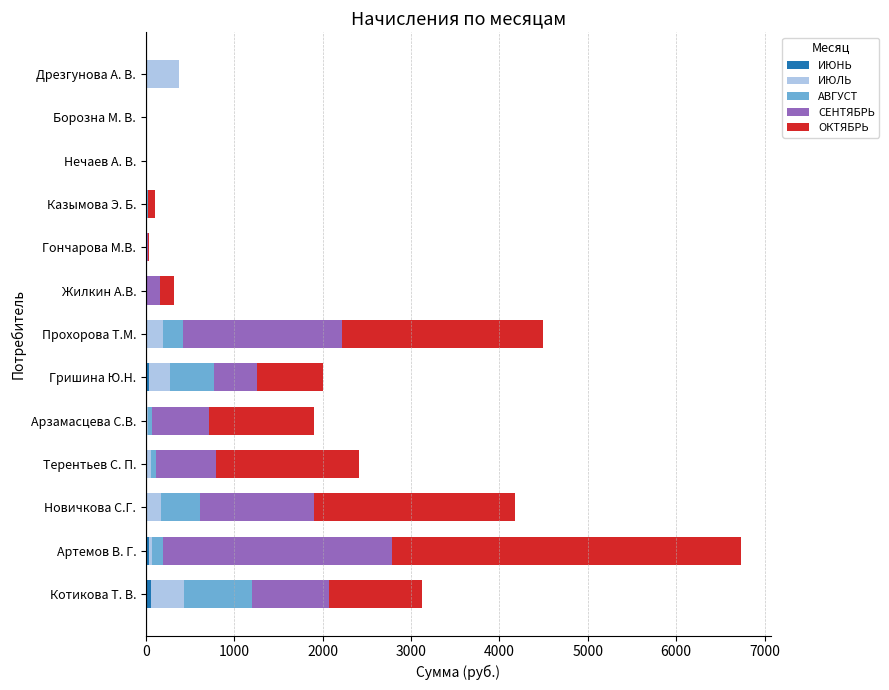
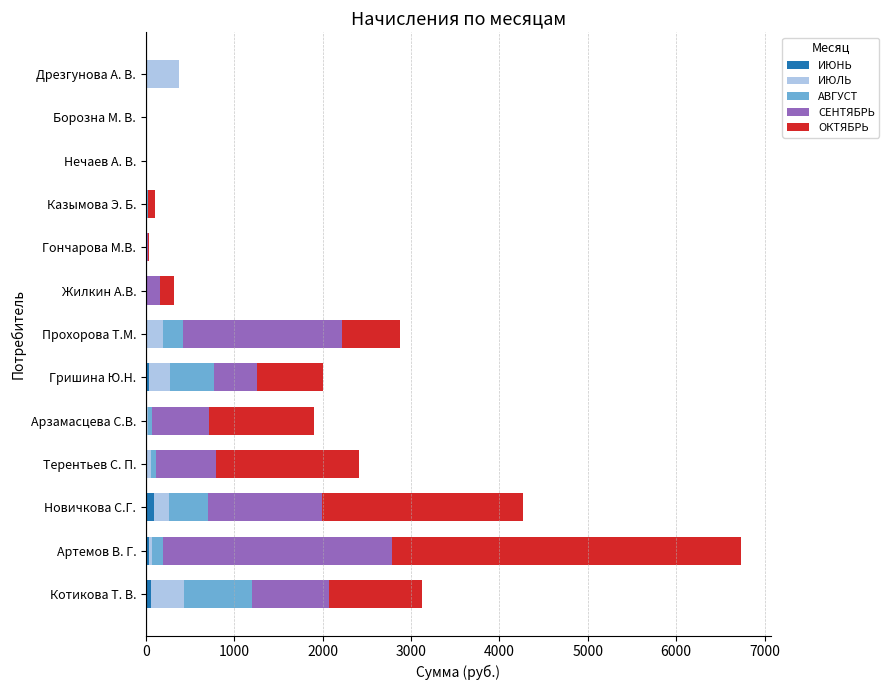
ОКТЯБРЬ, Прохорова Т.М.: 2300 -> 600
ИЮНЬ, Новичкова С.Г.: 0 -> 100
